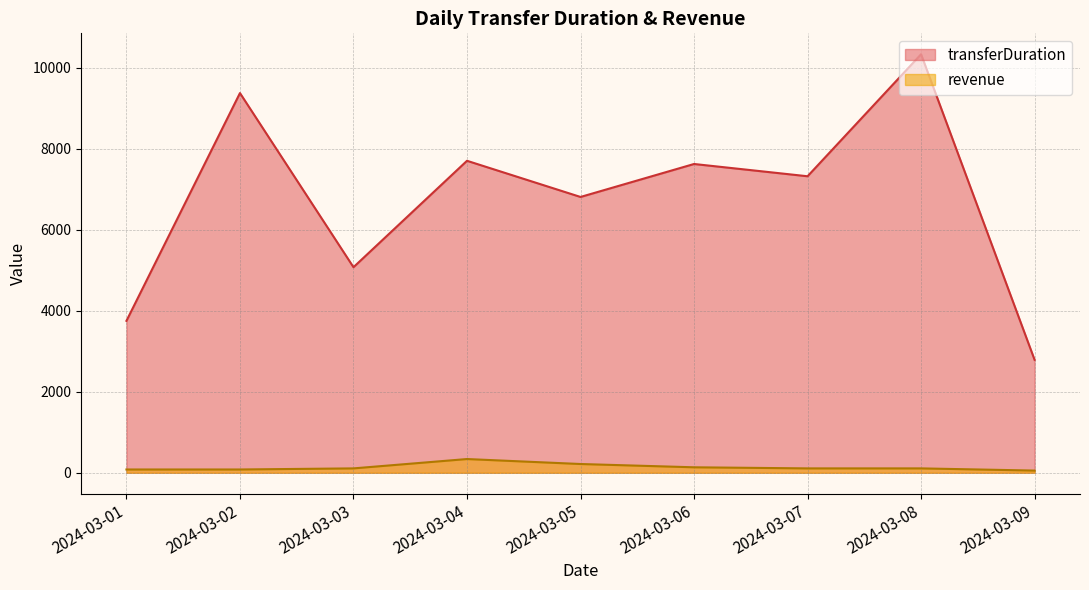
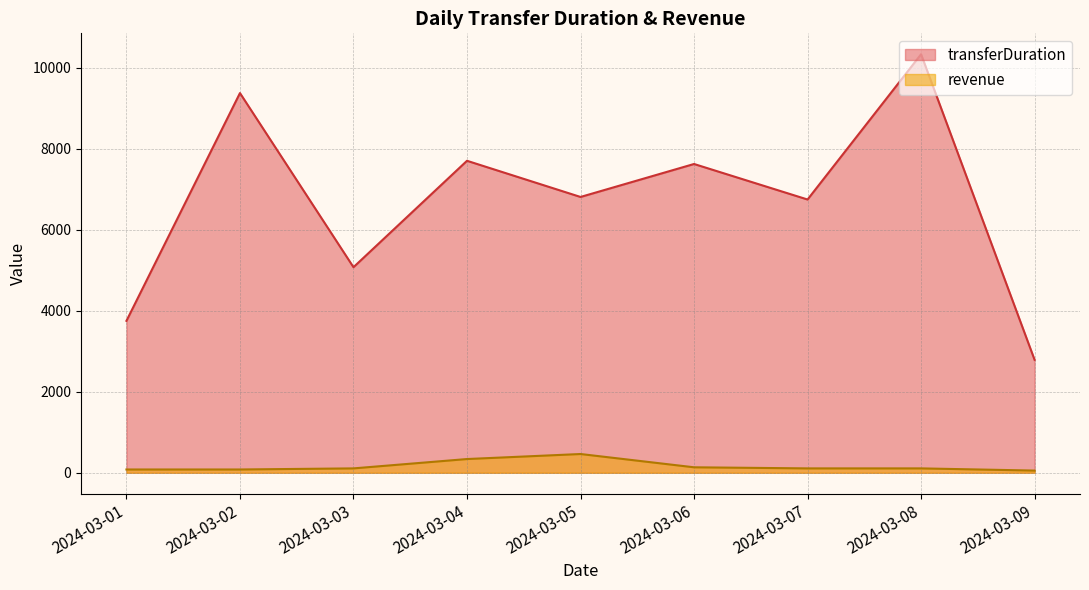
revenue, 2024-03-05: 200 -> 500
transferDuration, 2024-03-07: 7300 -> 6700
